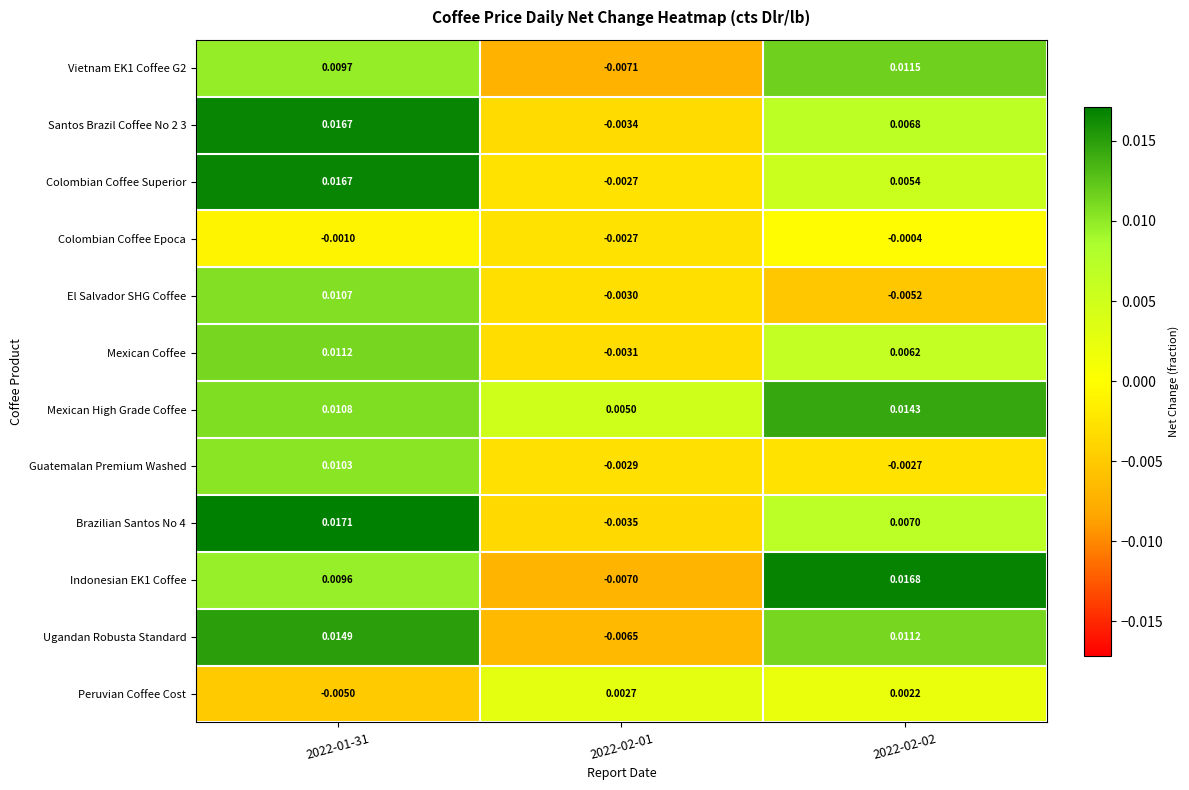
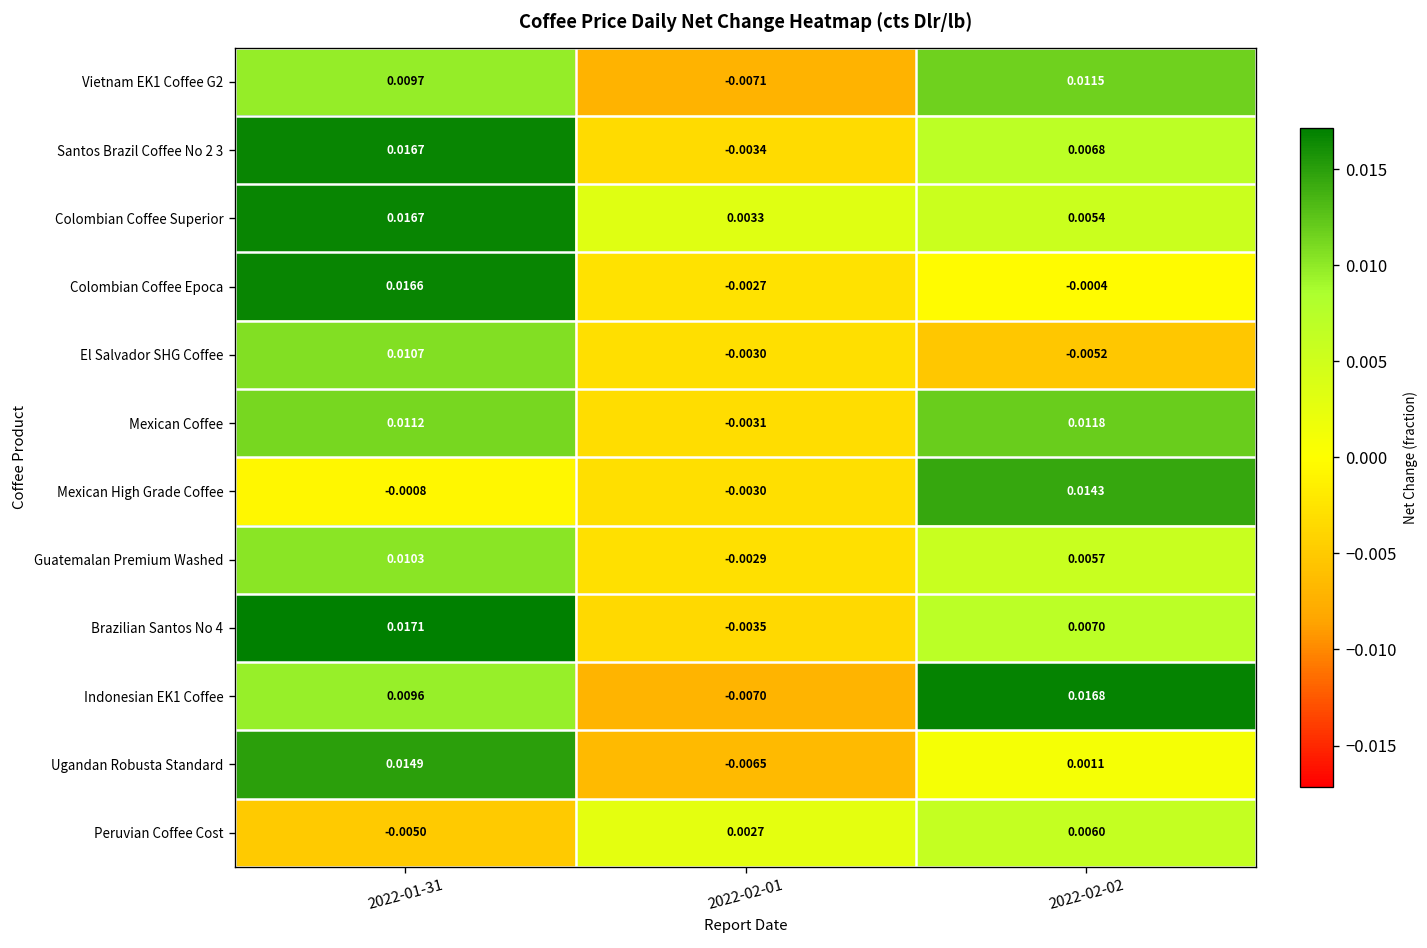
Colombian Coffee Superior, 2022-02-01: -0.0027 -> 0.0033
Colombian Coffee Epoca, 2022-01-31: -0.0010 -> 0.0166
Mexican Coffee, 2022-02-02: 0.0062 -> 0.0118
Mexican High Grade Coffee, 2022-01-31: 0.0108 -> -0.0008
Mexican High Grade Coffee, 2022-02-01: 0.0050 -> -0.0030
Guatemalan Premium Washed, 2022-02-02: -0.0027 -> 0.0057
Ugandan Robusta Standard, 2022-02-02: 0.0112 -> 0.0011
Peruvian Coffee Cost, 2022-02-02: 0.0022 -> 0.0060
